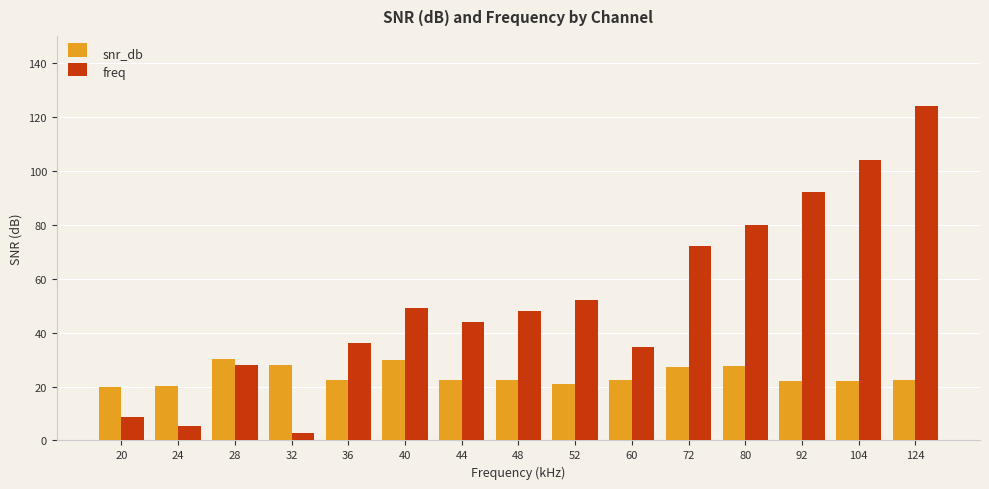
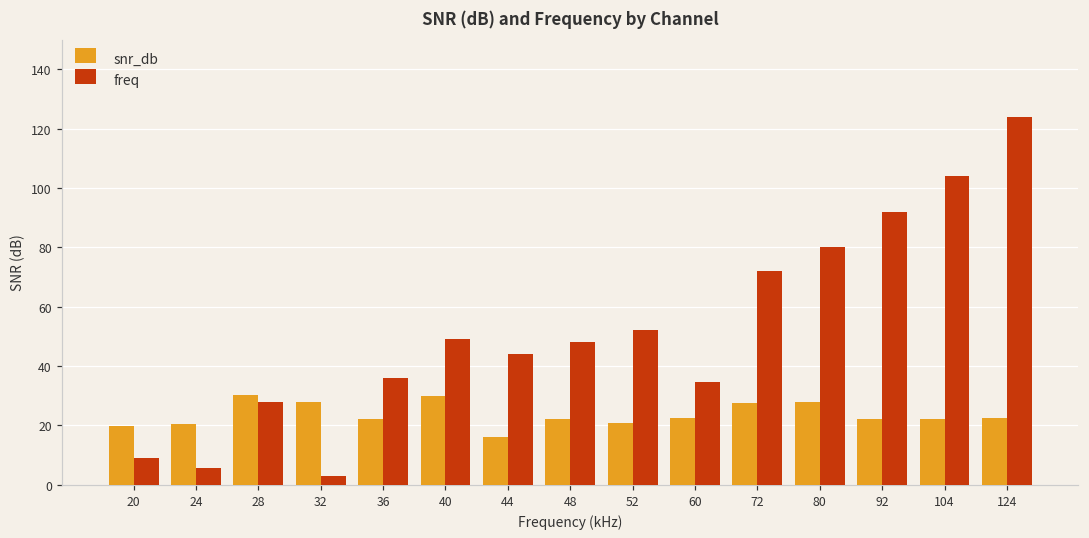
snr_db, 44: 23 -> 16
